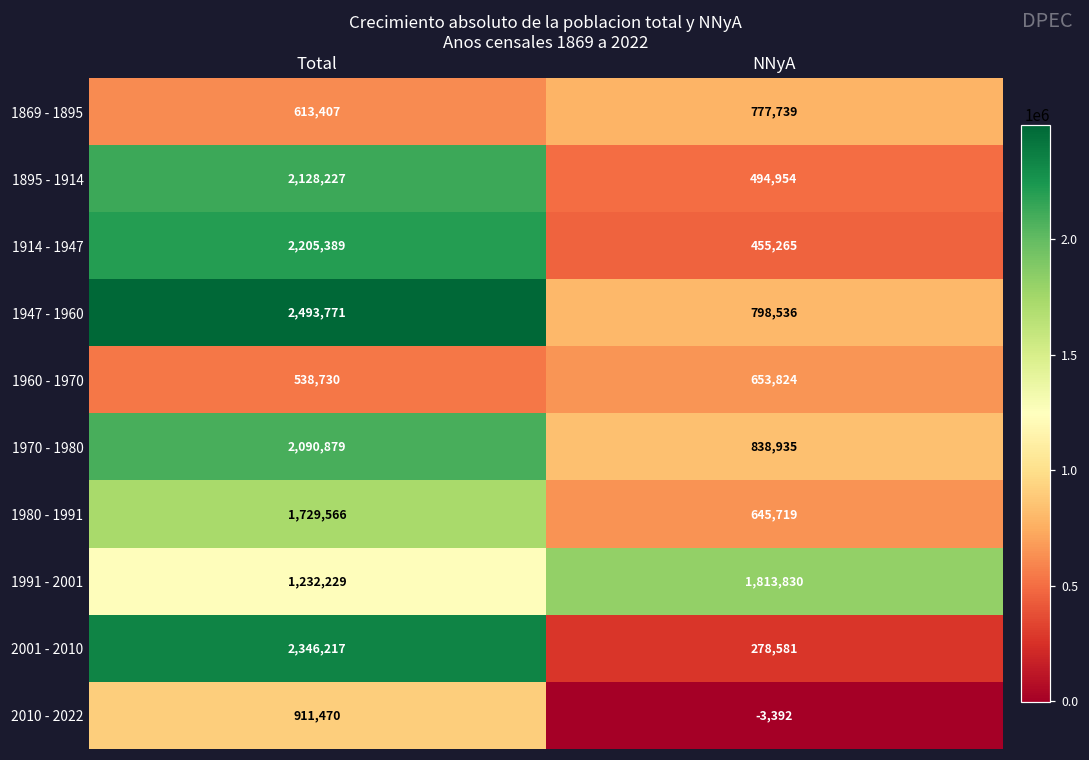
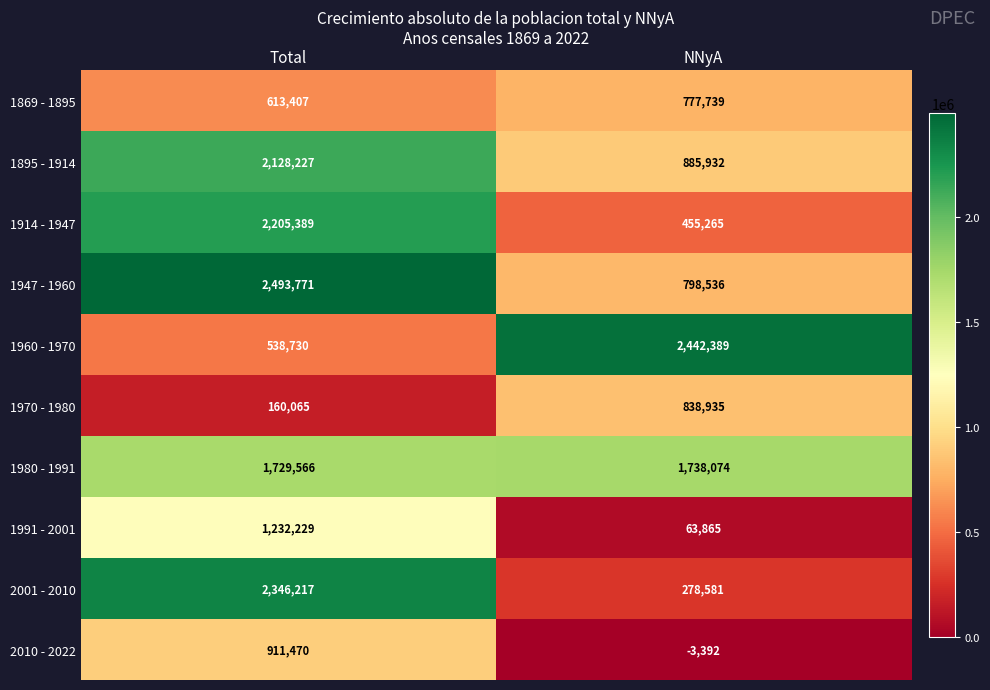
1895 - 1914, NNyA: 494,954 -> 885,932
1960 - 1970, NNyA: 653,824 -> 2,442,389
1970 - 1980, Total: 2,090,879 -> 160,065
1980 - 1991, NNyA: 645,719 -> 1,738,074
1991 - 2001, NNyA: 1,813,830 -> 63,865
